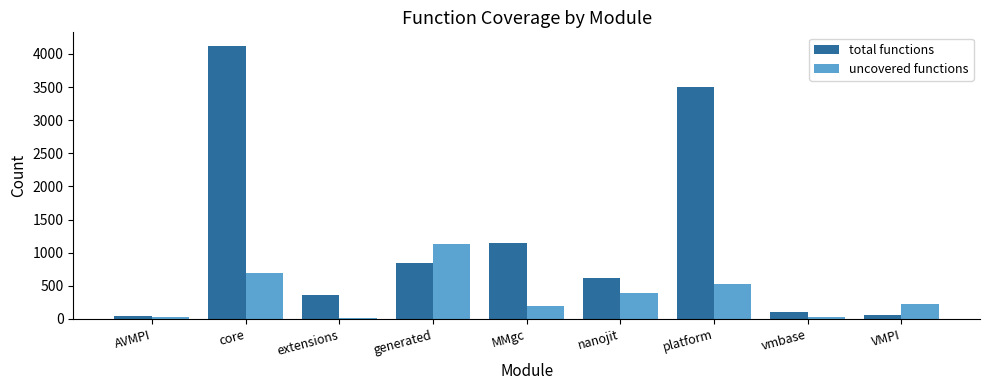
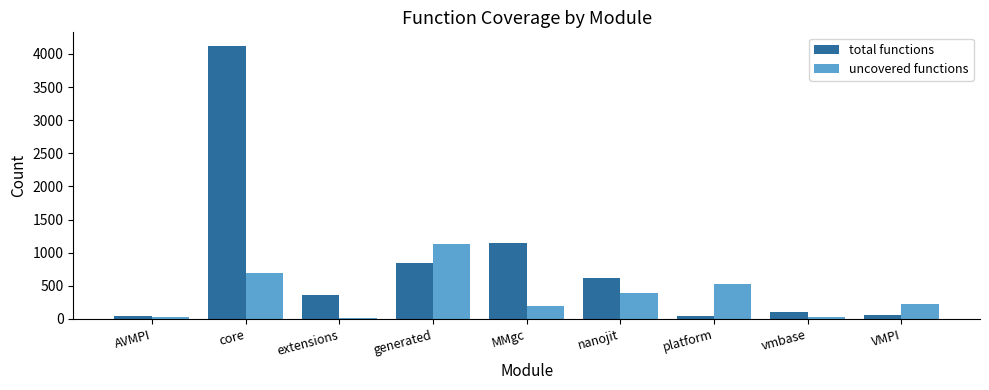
total functions, platform: 3500 -> 100
